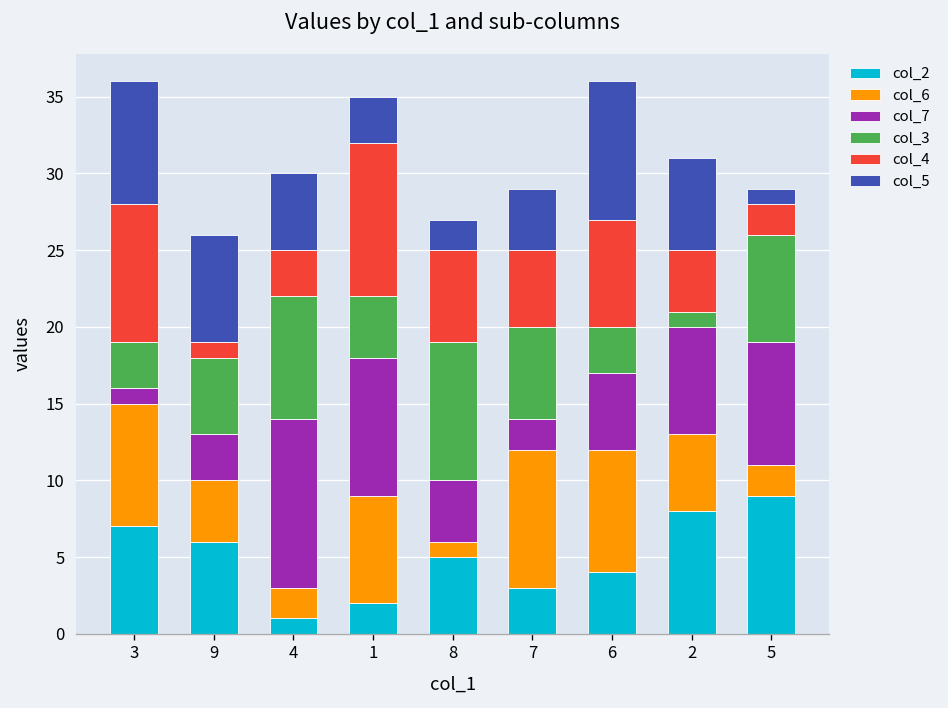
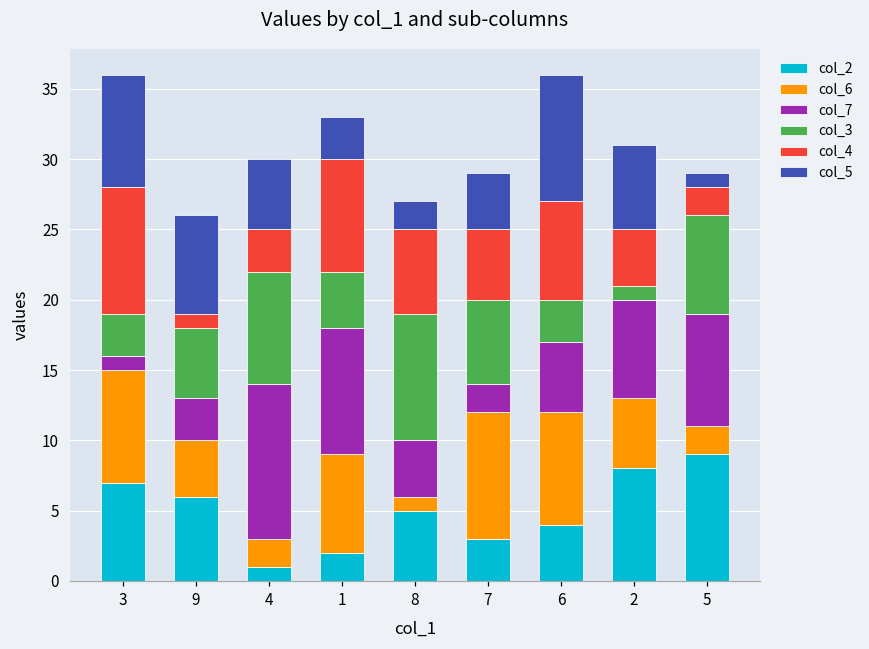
col_4, 1: 10 -> 8
